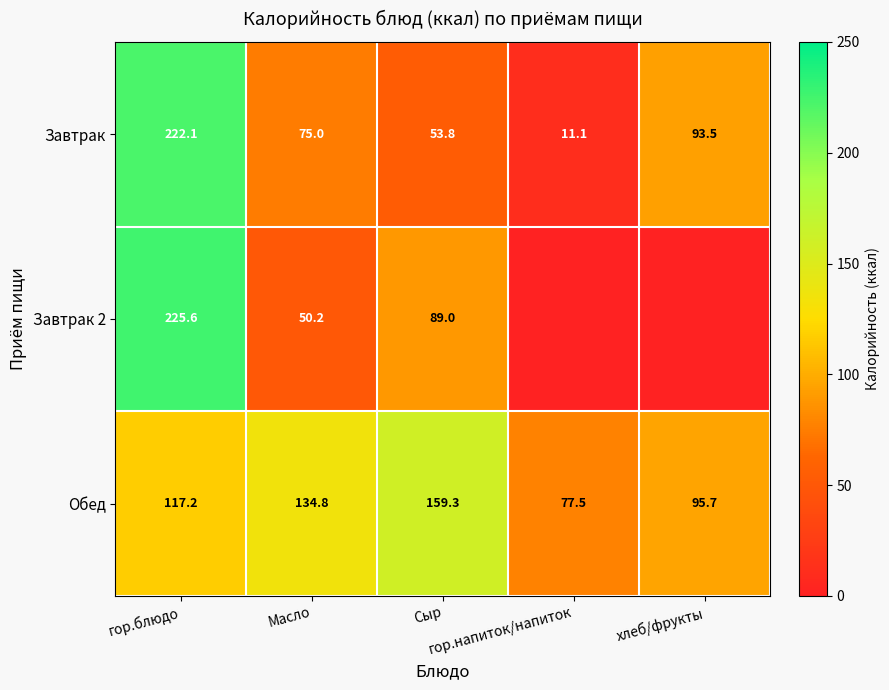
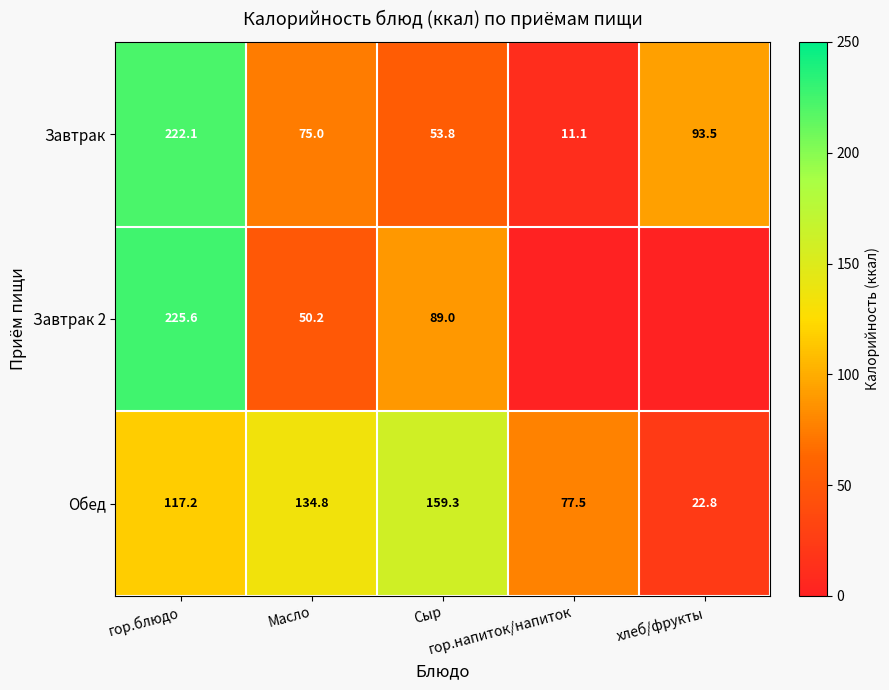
Обед, хлеб/фрукты: 95.7 -> 22.8
